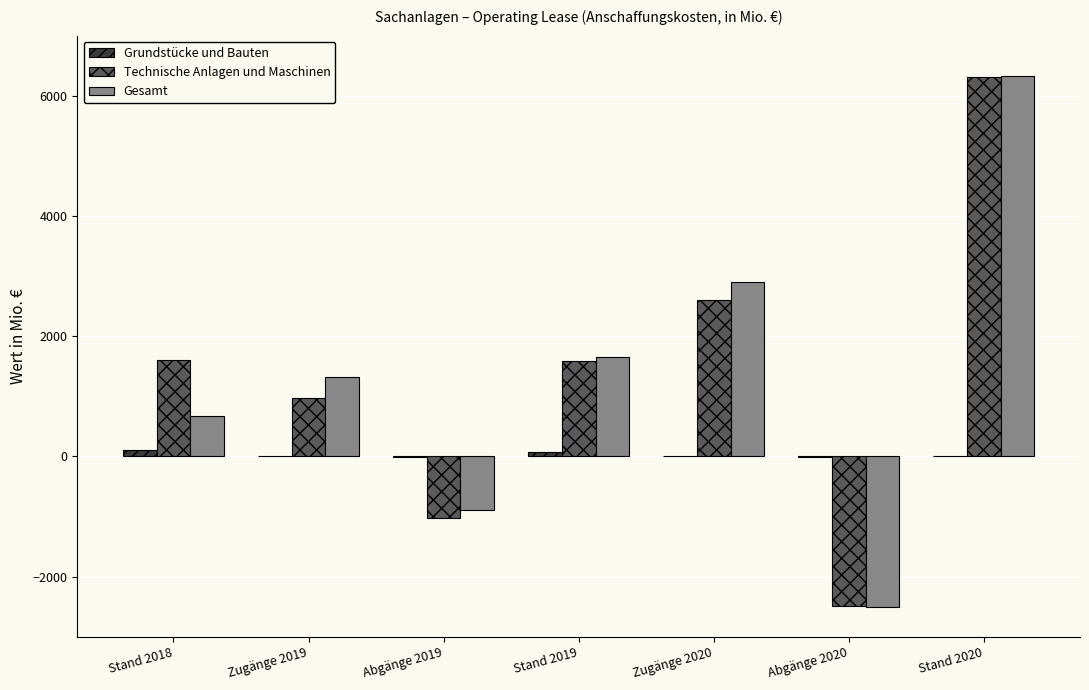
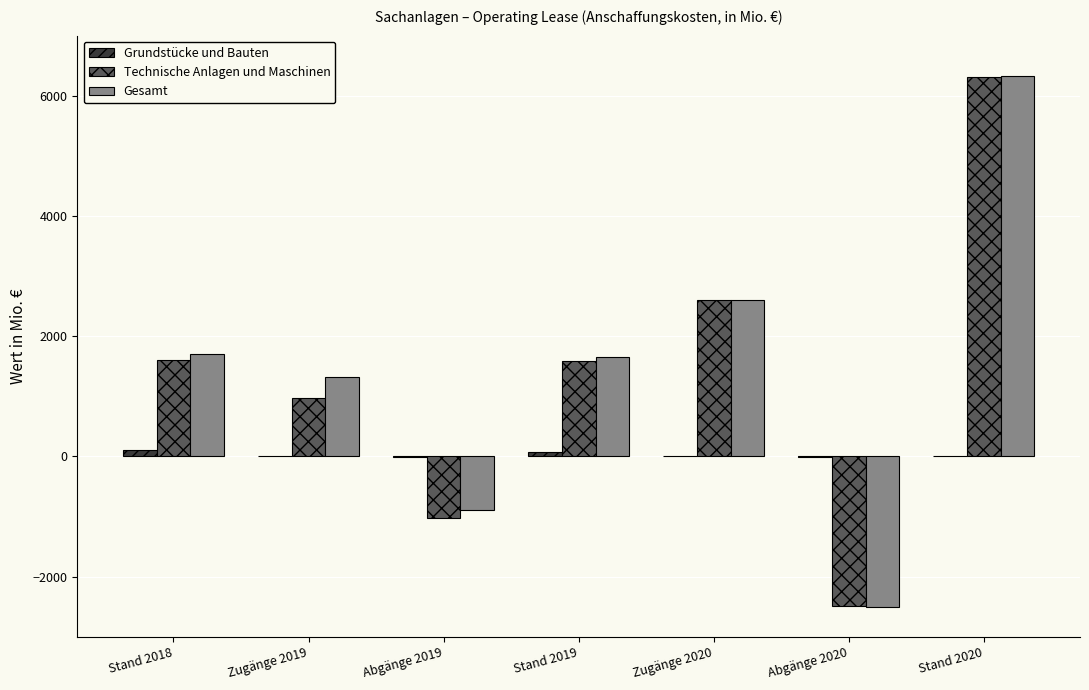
Gesamt, Stand 2018: 700 -> 1700
Gesamt, Zugänge 2020: 2900 -> 2600
